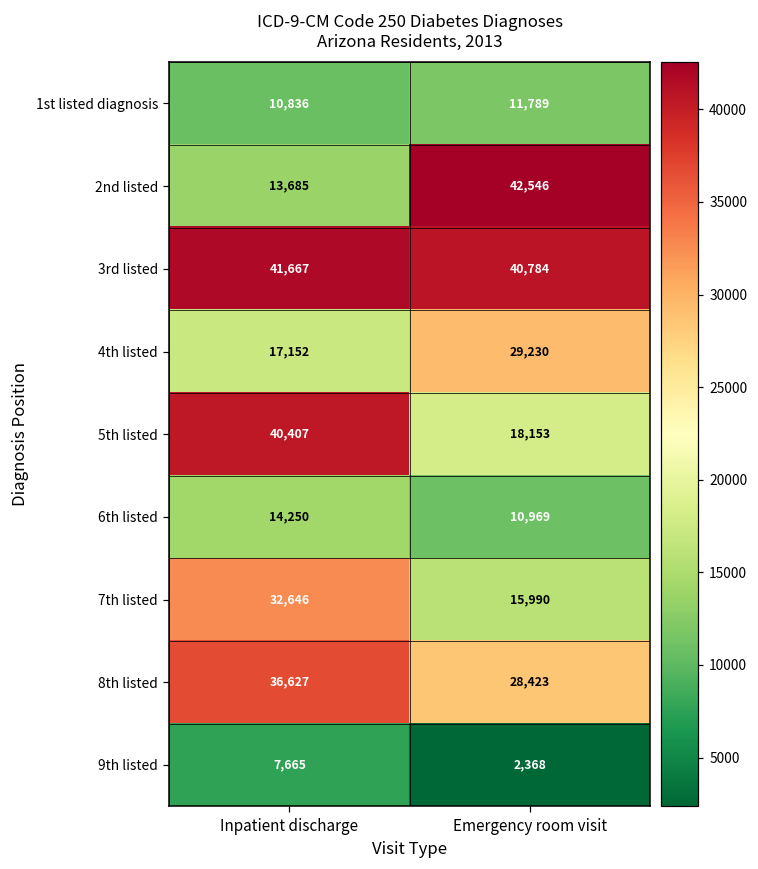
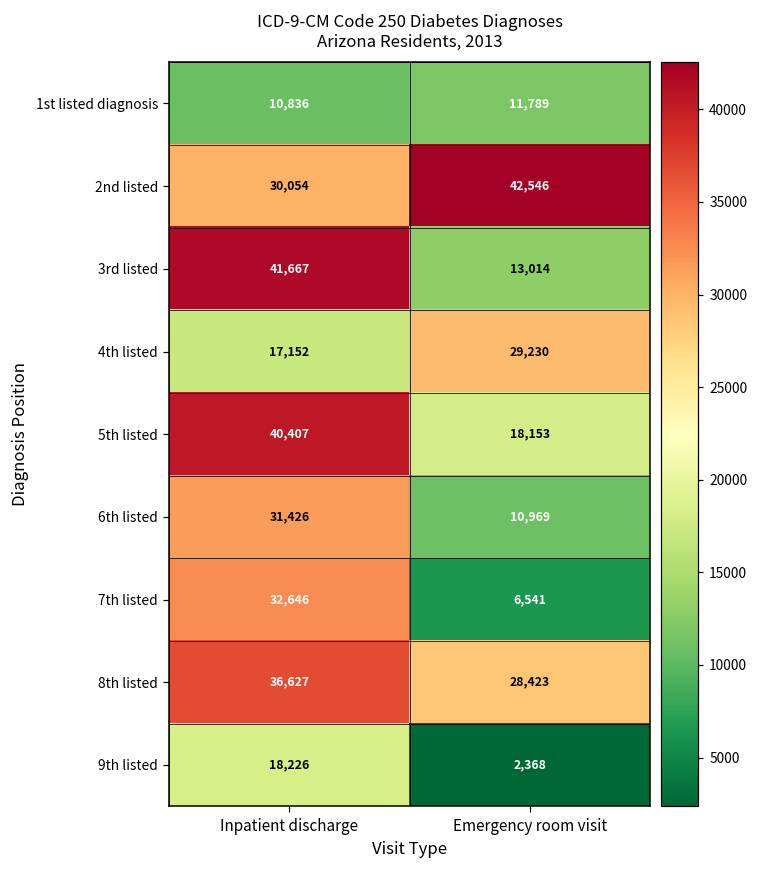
2nd listed, Inpatient discharge: 13,685 -> 30,054
3rd listed, Emergency room visit: 40,784 -> 13,014
6th listed, Inpatient discharge: 14,250 -> 31,426
7th listed, Emergency room visit: 15,990 -> 6,541
9th listed, Inpatient discharge: 7,665 -> 18,226
